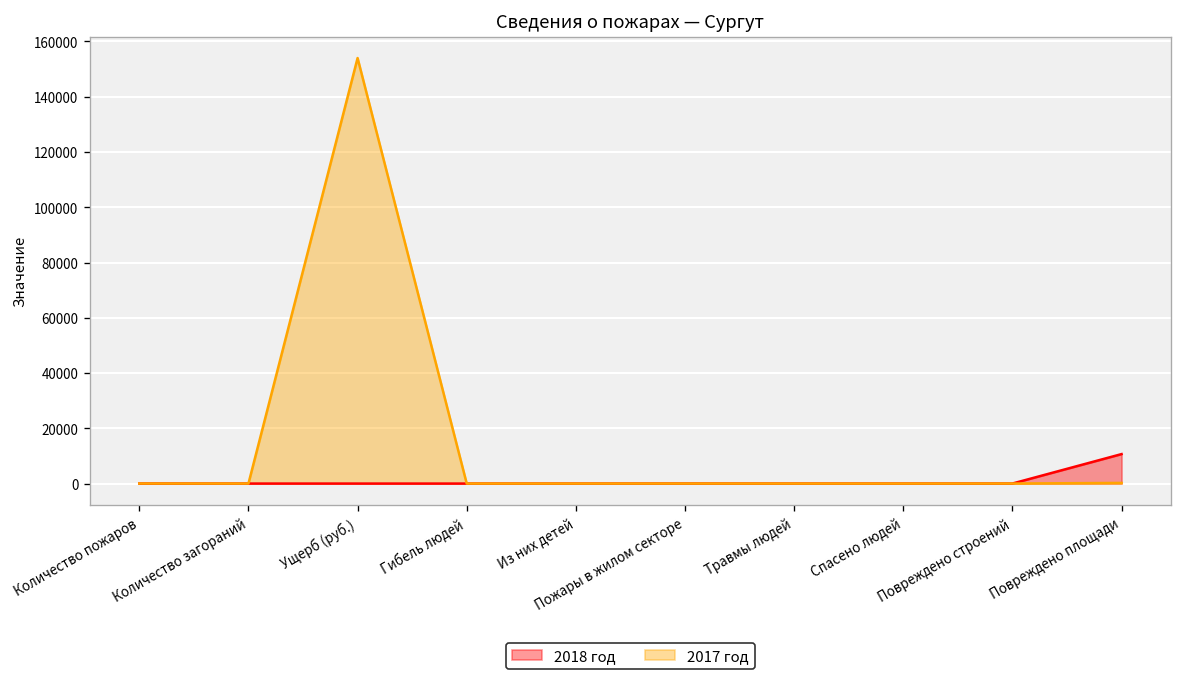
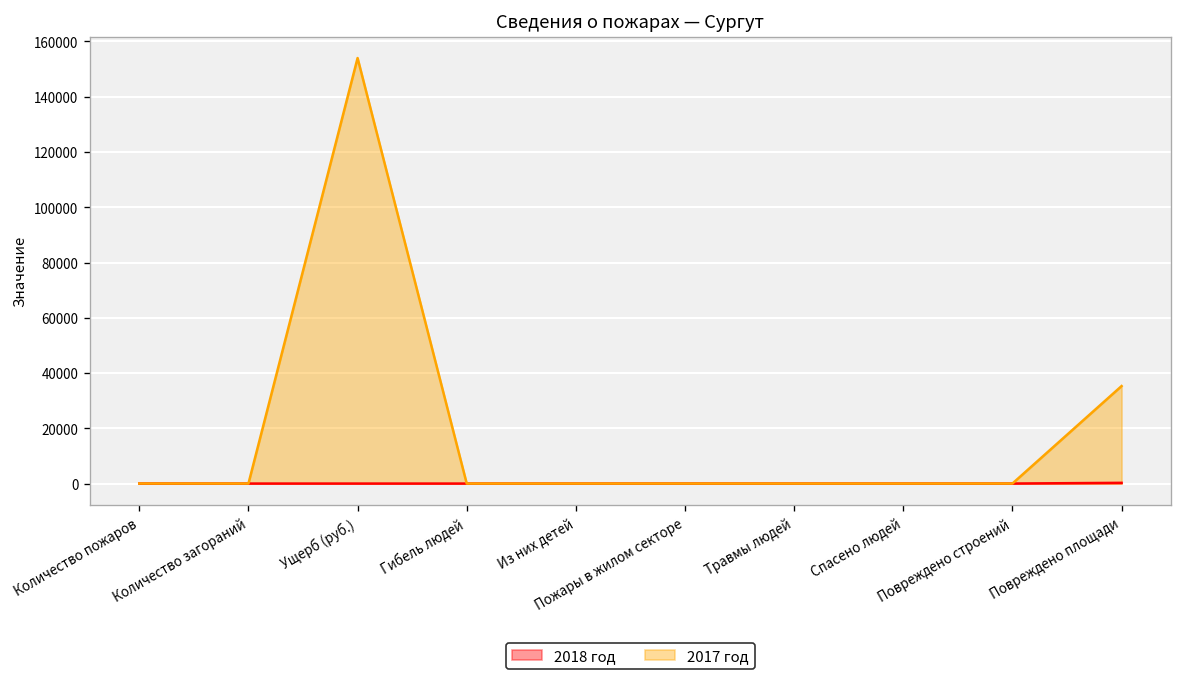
2018 год, Повреждено площади: 11000 -> 0
2017 год, Повреждено площади: 0 -> 35000
